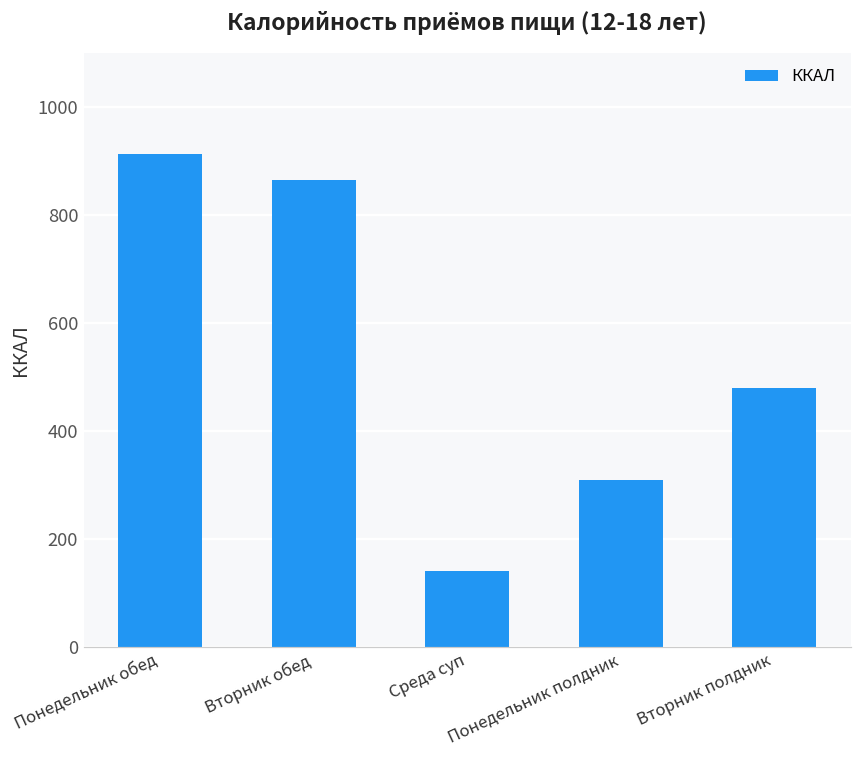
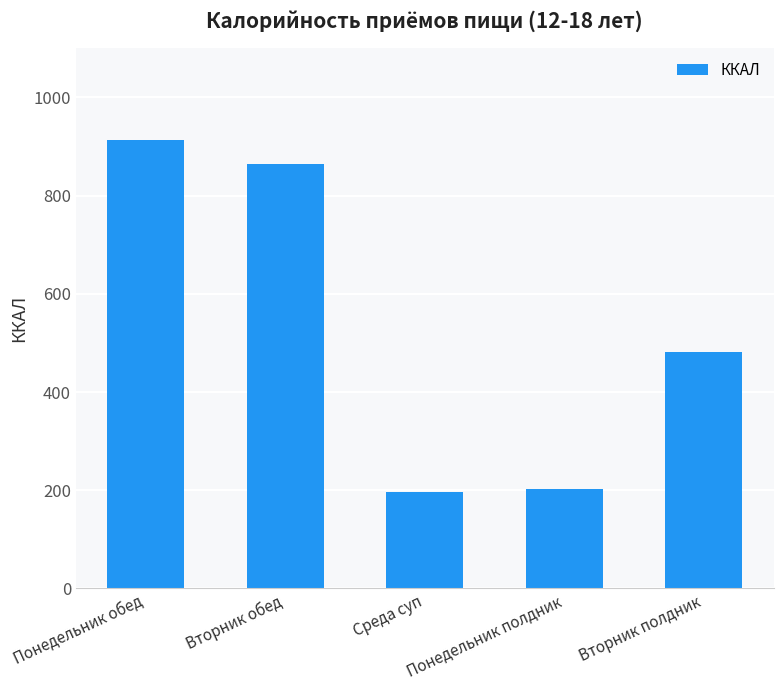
Среда суп: 140 -> 200
Понедельник полдник: 310 -> 200
